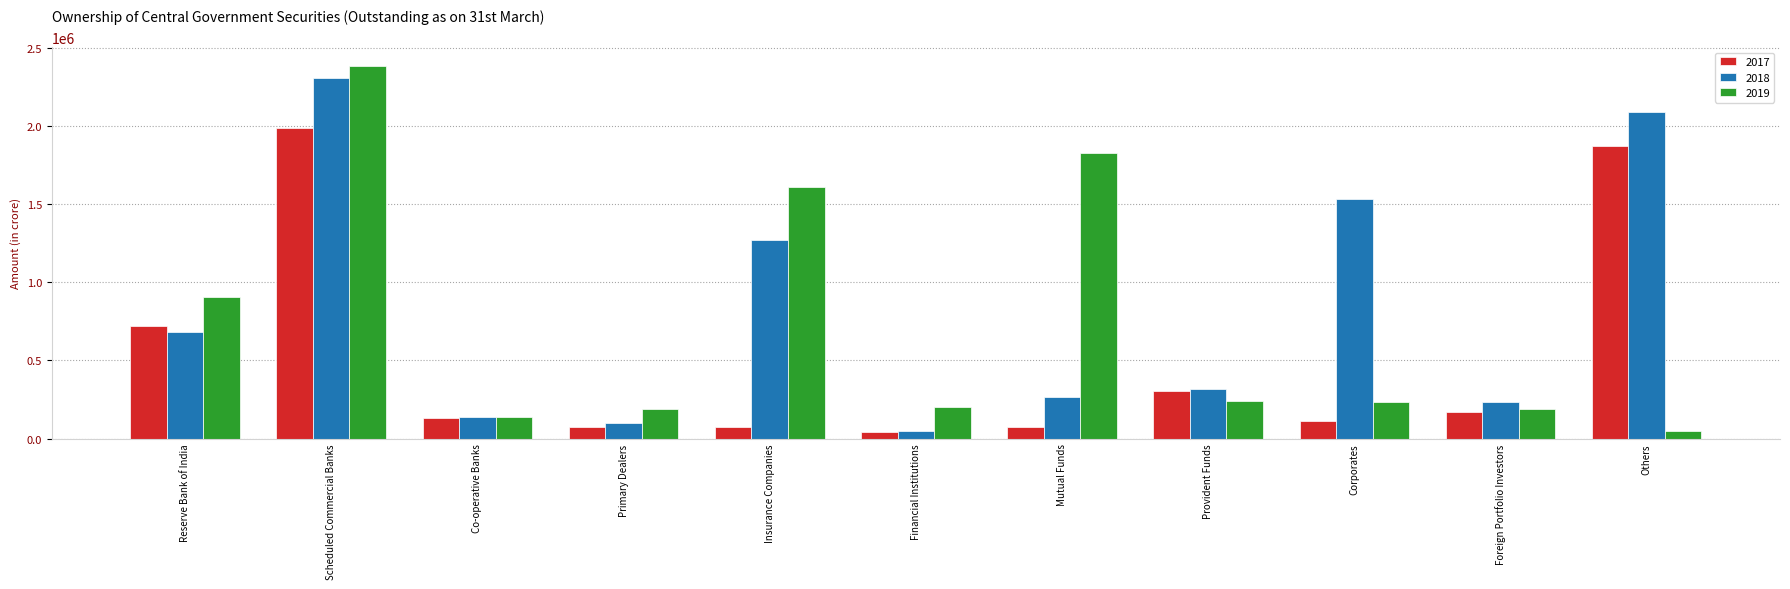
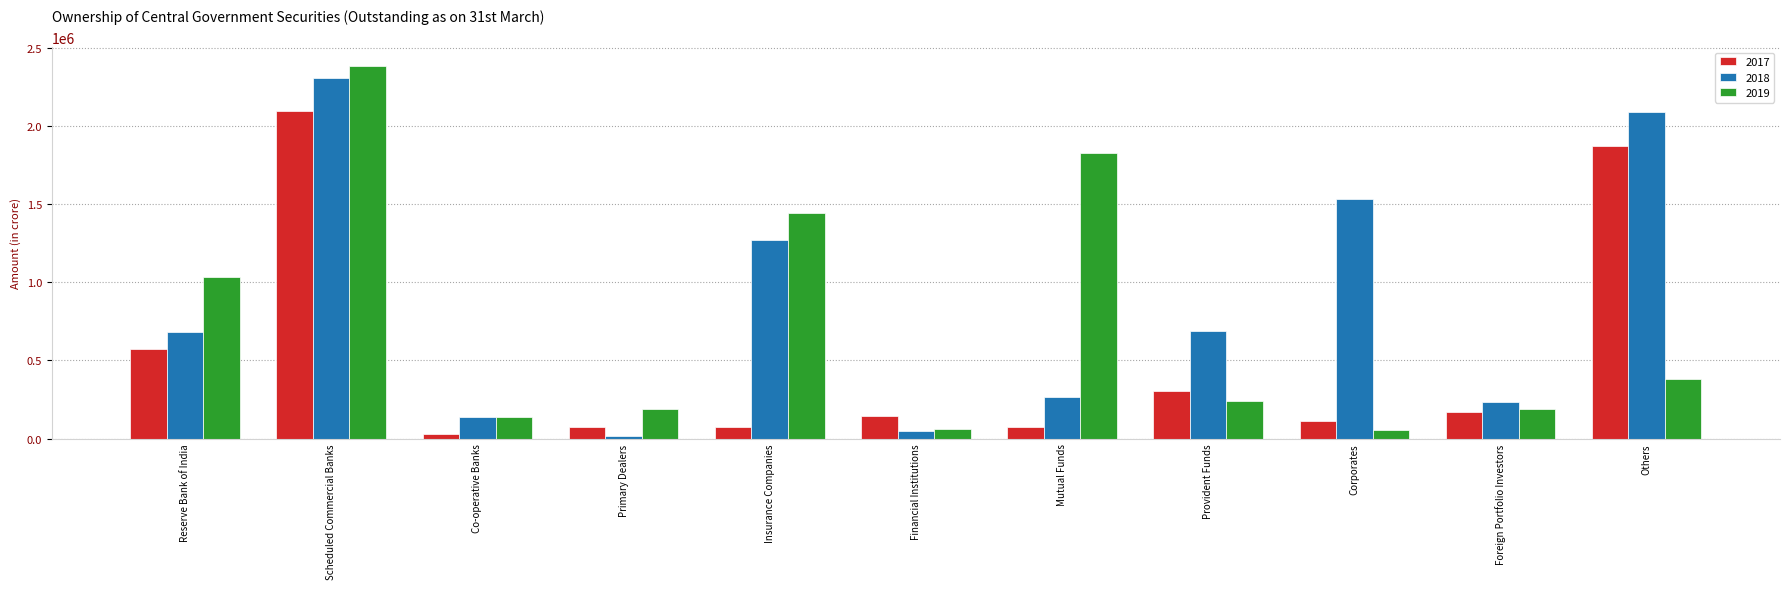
2017, Reserve Bank of India: 720000 -> 570000
2019, Reserve Bank of India: 900000 -> 1030000
2017, Scheduled Commercial Banks: 1990000 -> 2100000
2017, Co-operative Banks: 130000 -> 30000
2018, Primary Dealers: 100000 -> 20000
2019, Insurance Companies: 1610000 -> 1440000
2017, Financial Institutions: 40000 -> 150000
2019, Financial Institutions: 200000 -> 60000
2018, Provident Funds: 320000 -> 690000
2019, Corporates: 230000 -> 60000
2019, Others: 50000 -> 380000
